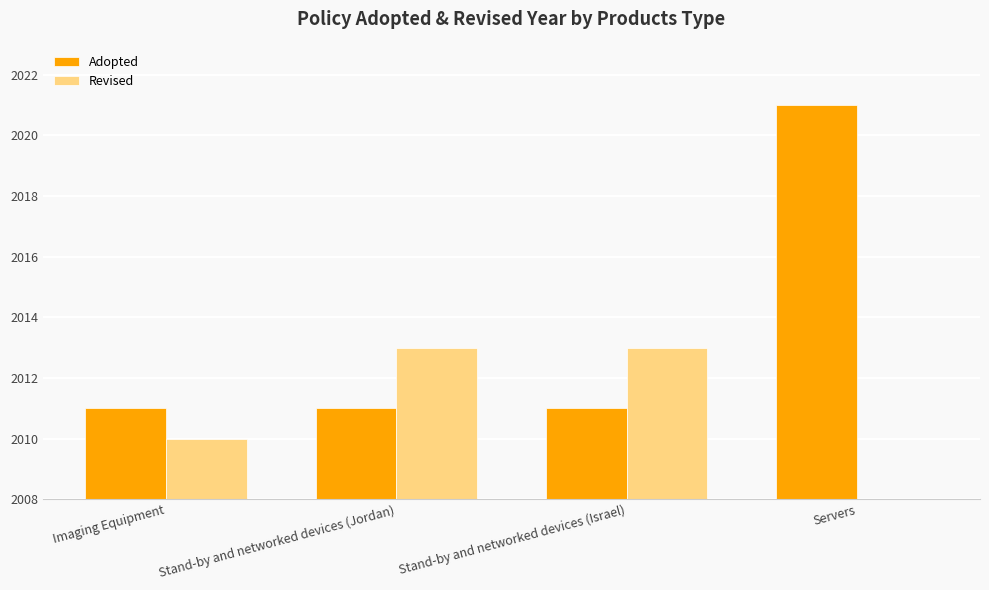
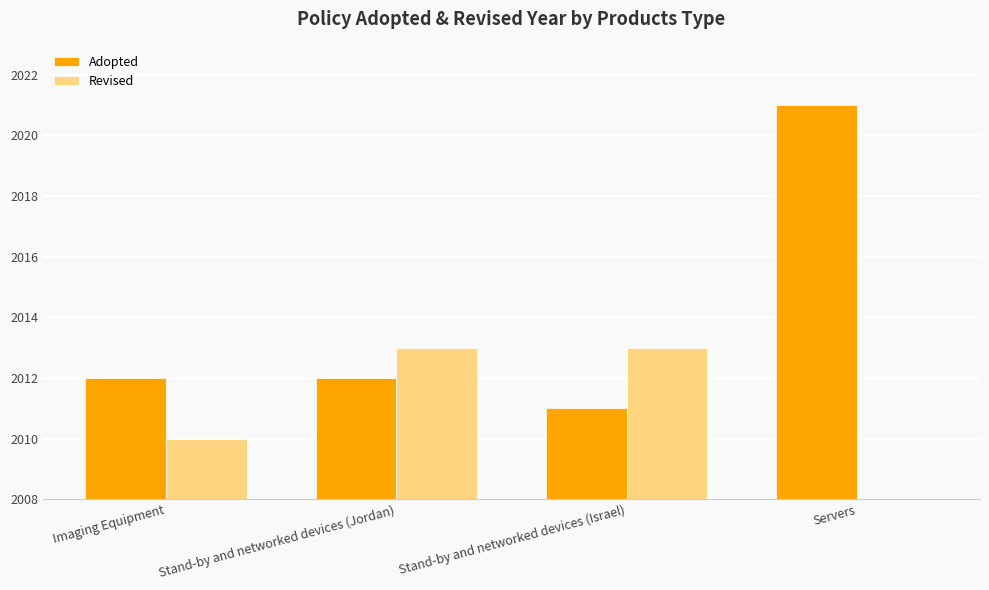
Adopted, Imaging Equipment: 2011 -> 2012
Adopted, Stand-by and networked devices (Jordan): 2011 -> 2012
